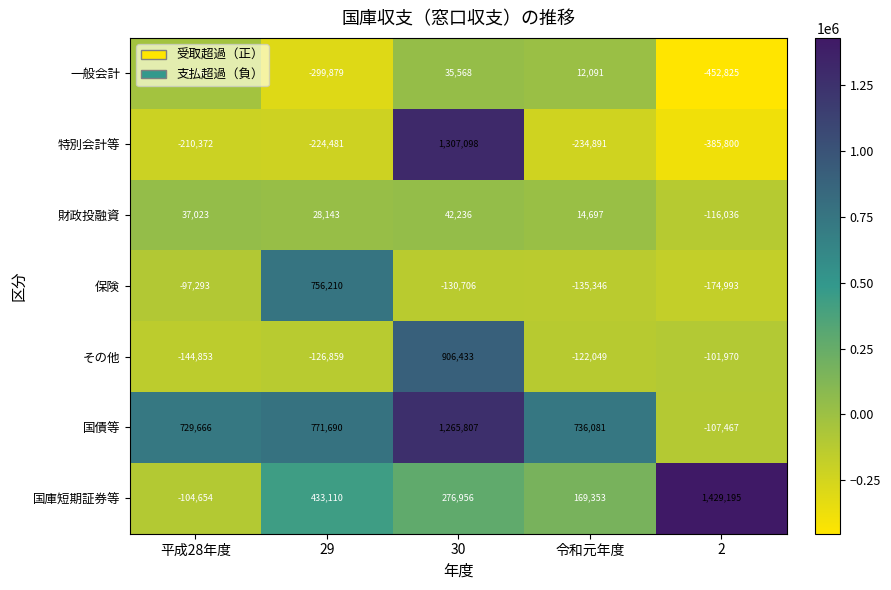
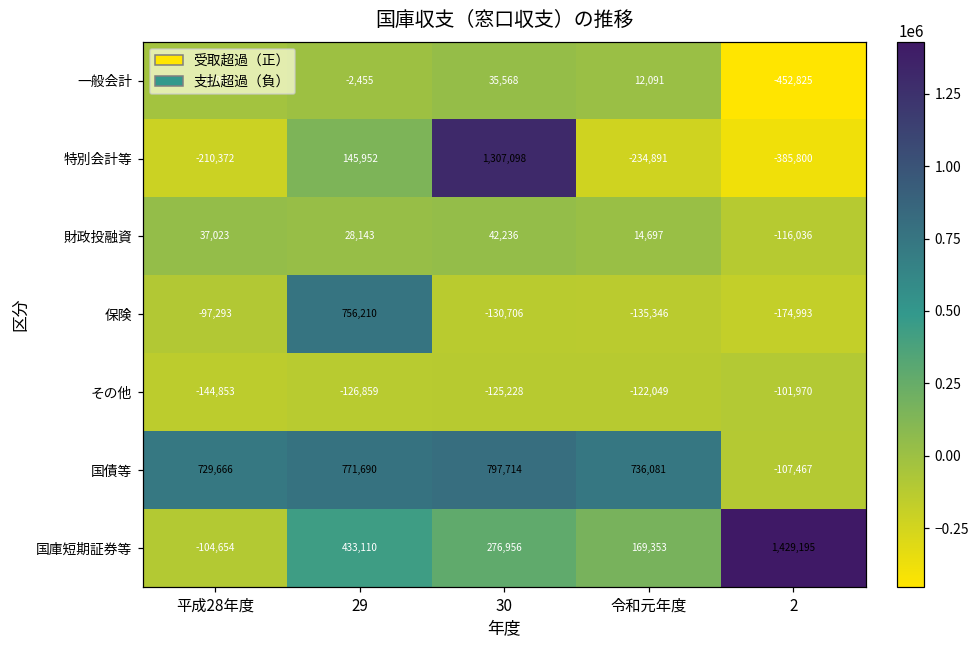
一般会計, 29: -299,879 -> -2,455
特別会計等, 29: -224,481 -> 145,952
その他, 30: 906,433 -> -125,228
国債等, 30: 1,265,807 -> 797,714
